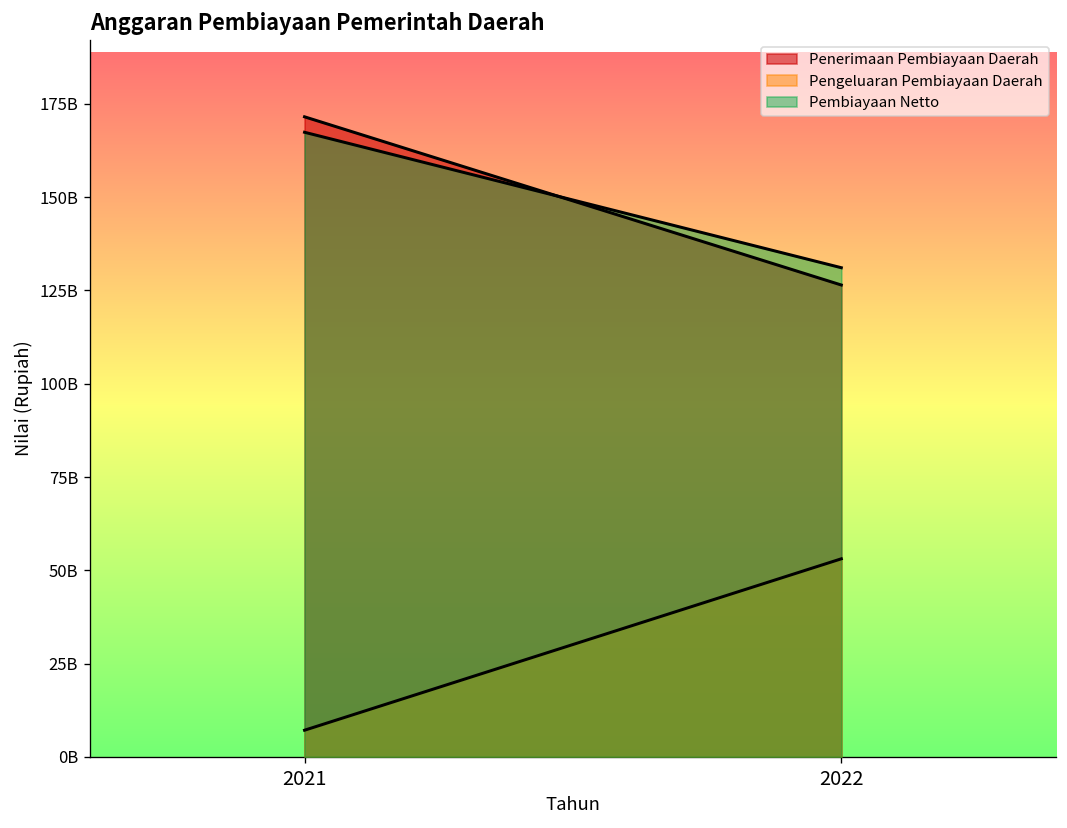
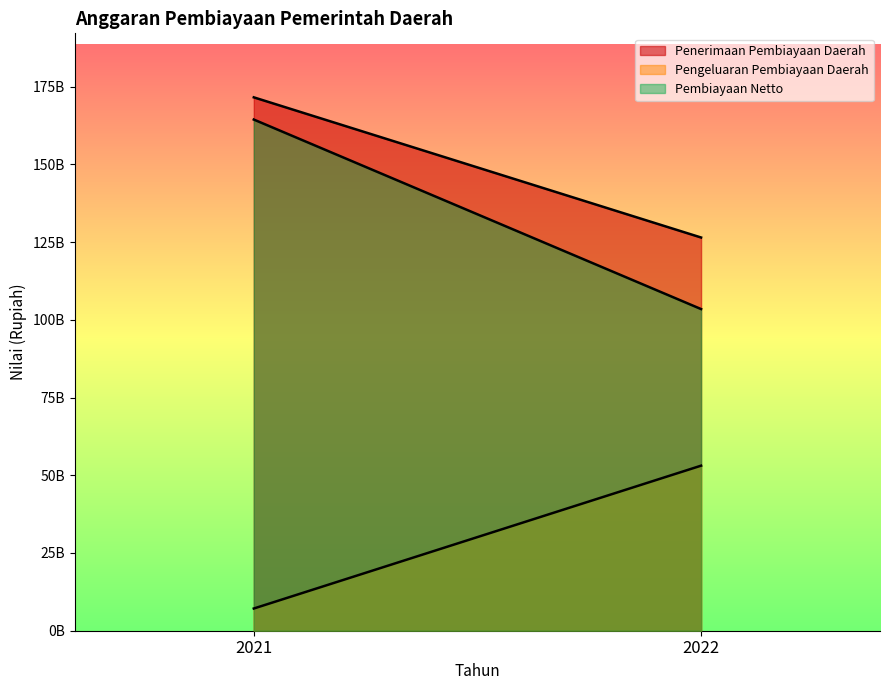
Pembiayaan Netto, 2021: 167000000000 -> 164000000000
Pembiayaan Netto, 2022: 131000000000 -> 103000000000
